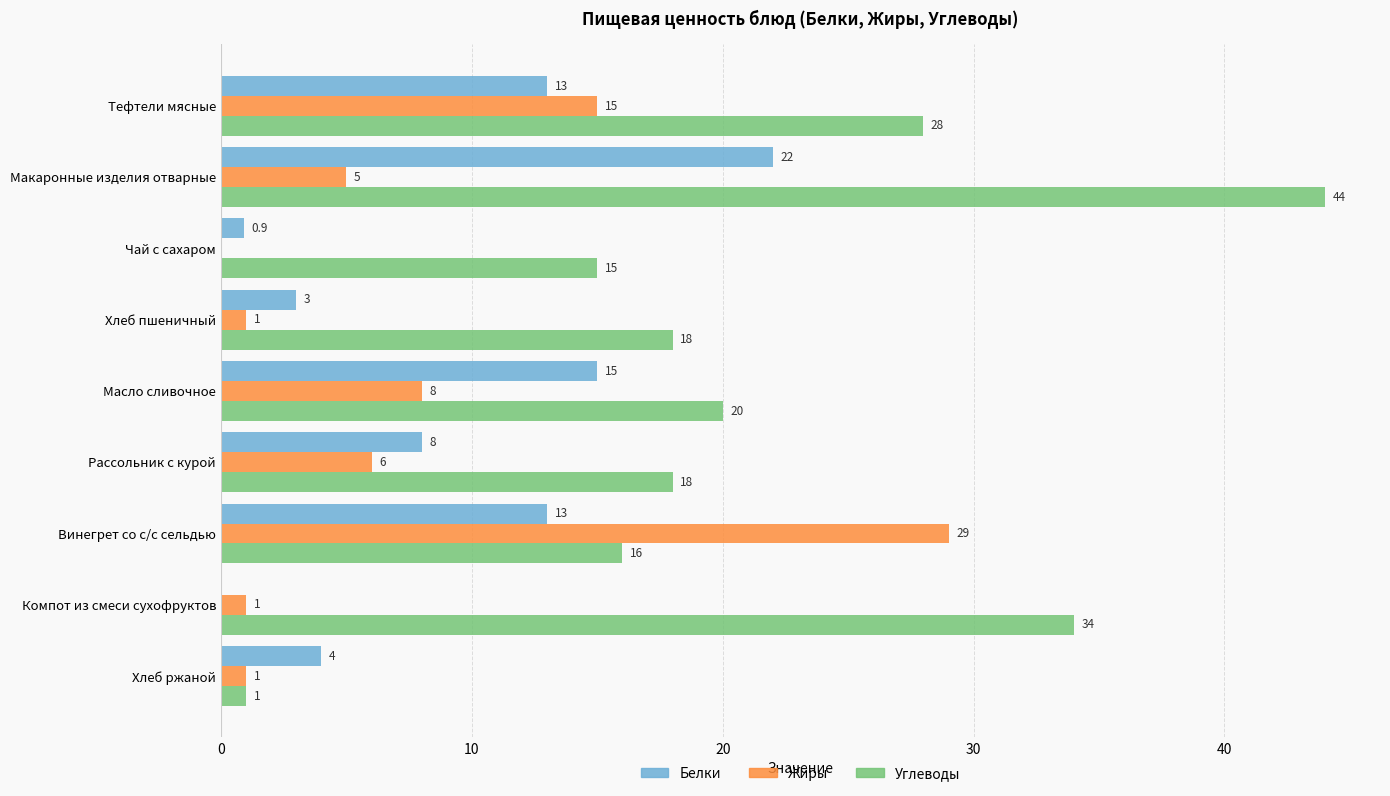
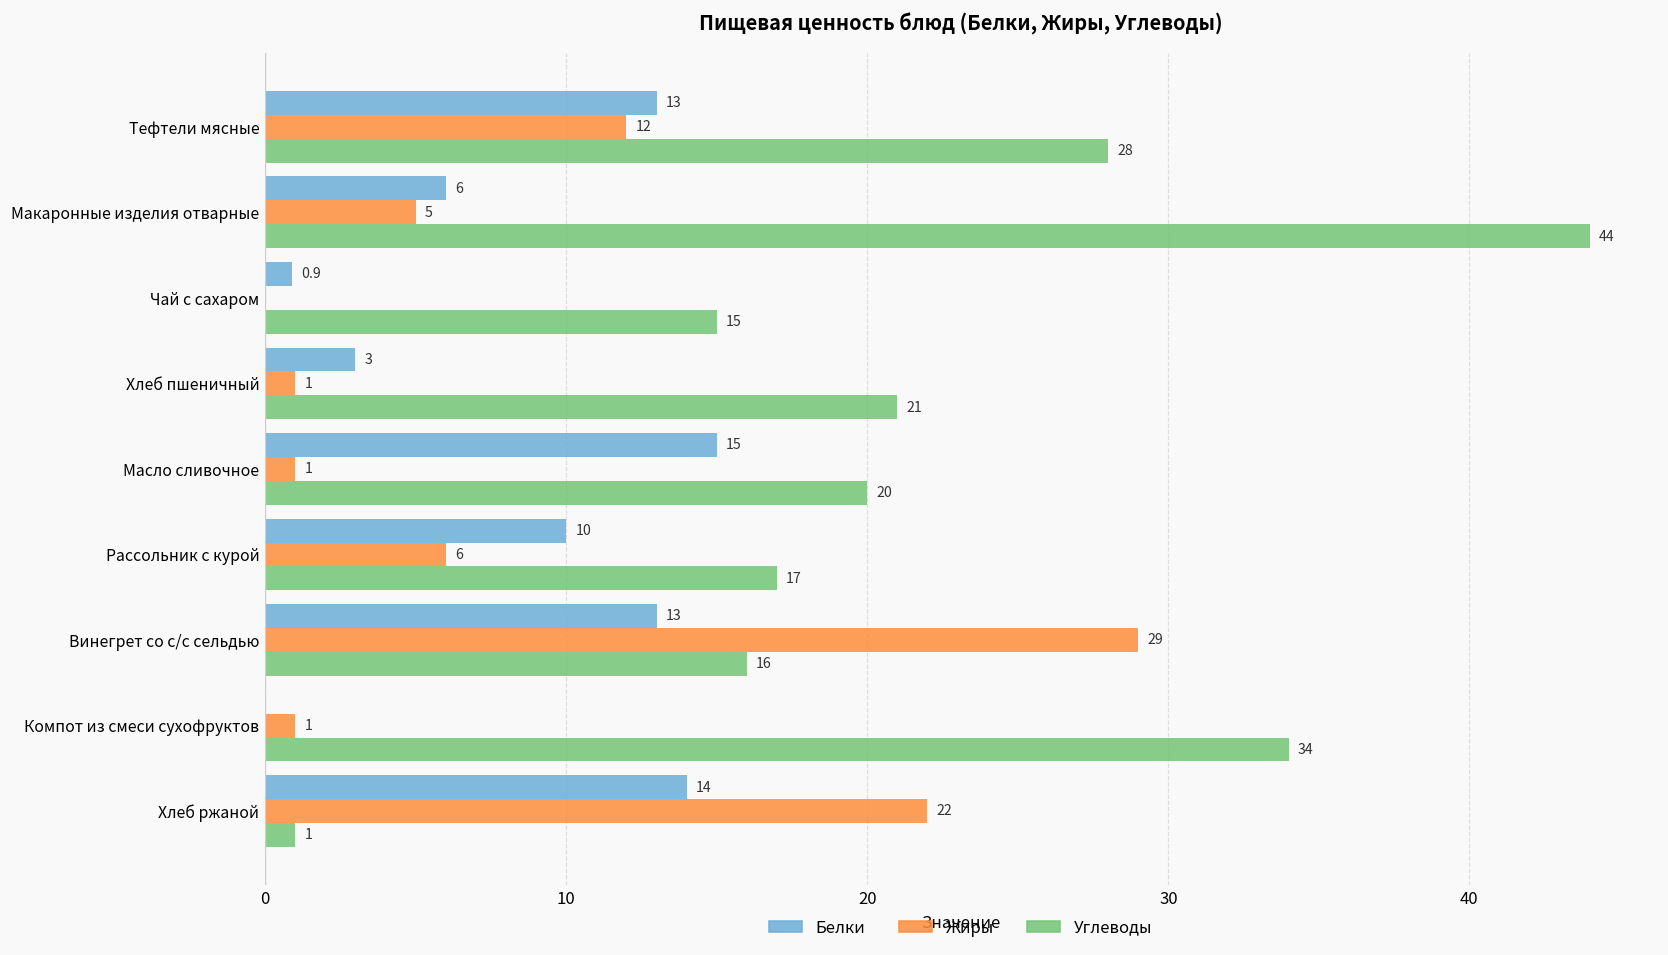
Жиры, Тефтели мясные: 15 -> 12
Белки, Макаронные изделия отварные: 22 -> 6
Углеводы, Хлеб пшеничный: 18 -> 21
Жиры, Масло сливочное: 8 -> 1
Белки, Рассольник с курой: 8 -> 10
Углеводы, Рассольник с курой: 18 -> 17
Белки, Хлеб ржаной: 4 -> 14
Жиры, Хлеб ржаной: 1 -> 22
